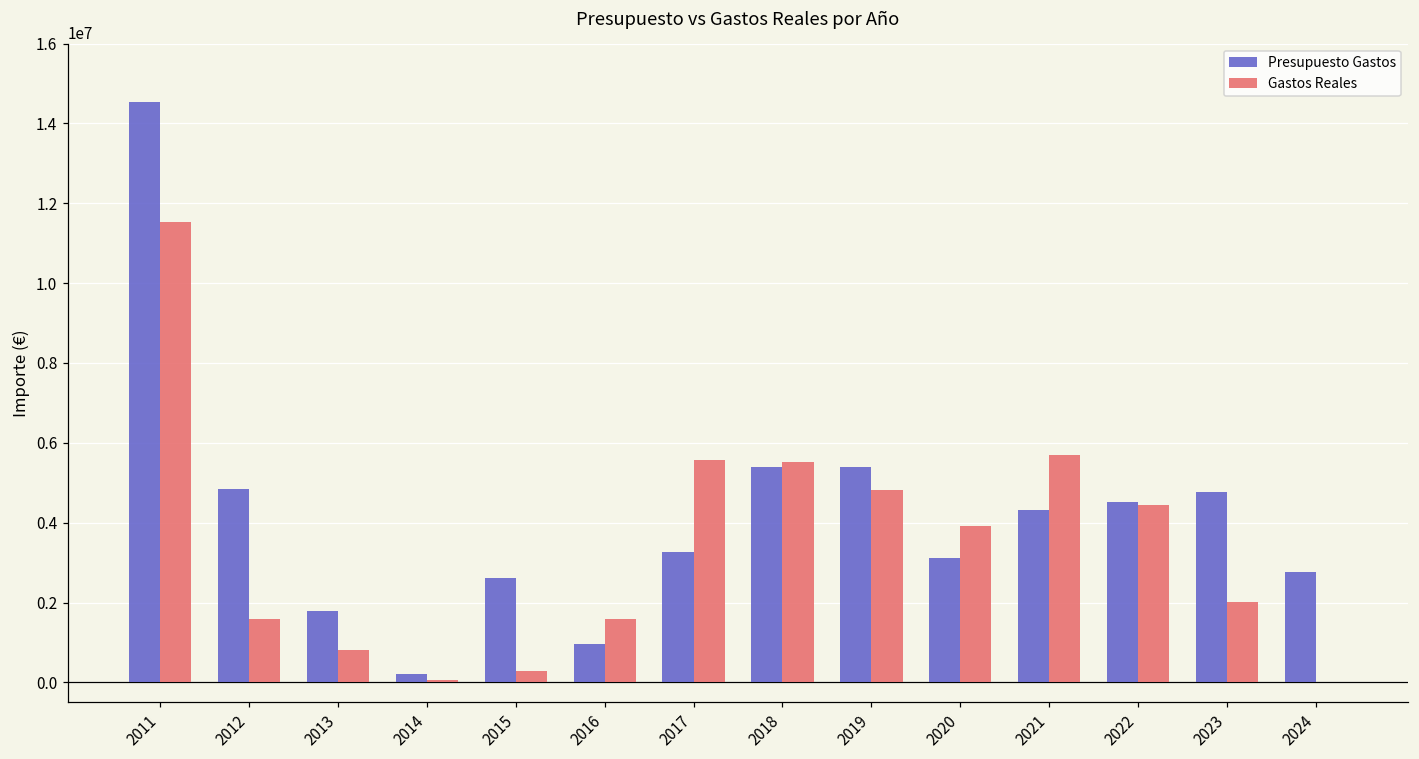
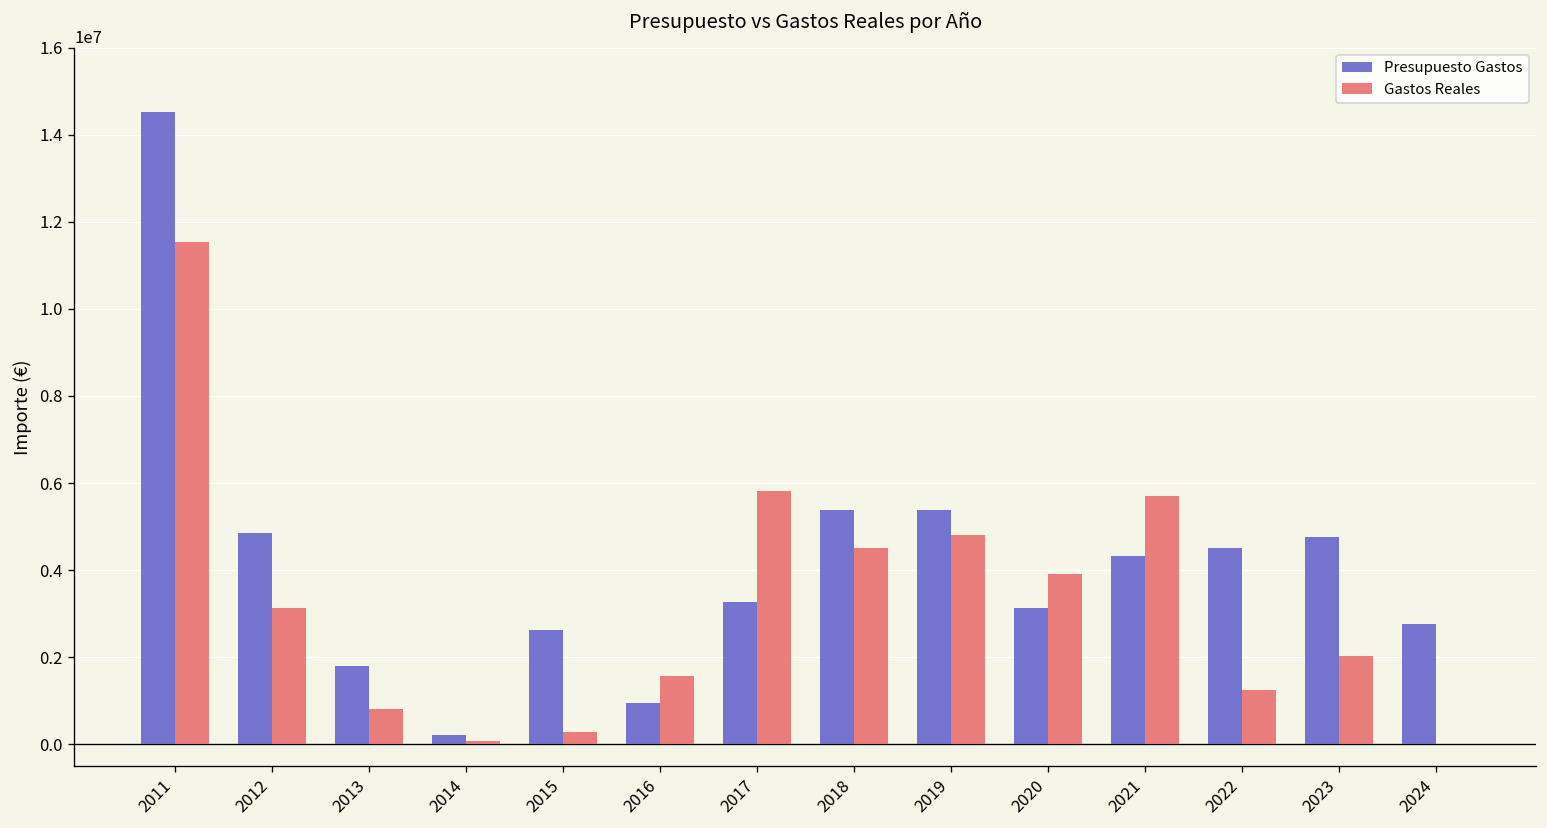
Gastos Reales, 2012: 1600000 -> 3100000
Gastos Reales, 2017: 5600000 -> 5800000
Gastos Reales, 2018: 5500000 -> 4500000
Gastos Reales, 2022: 4400000 -> 1200000
